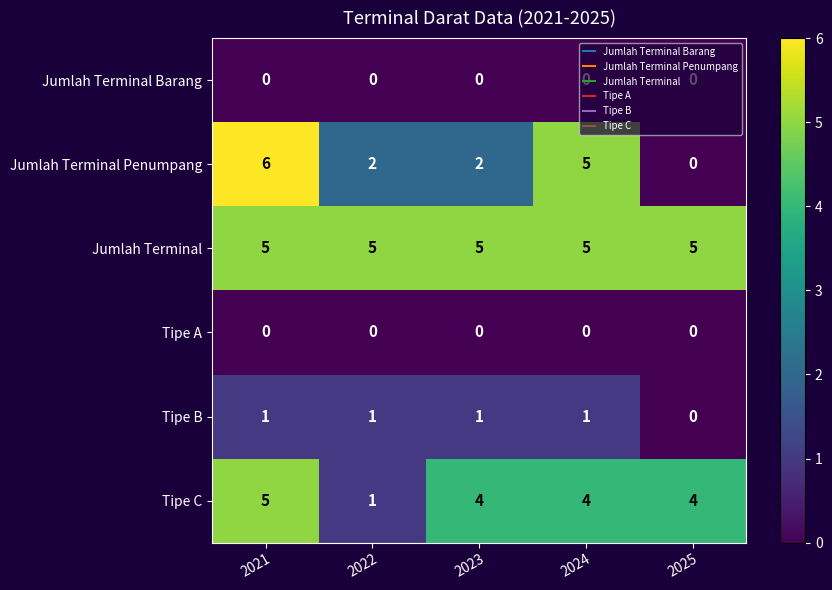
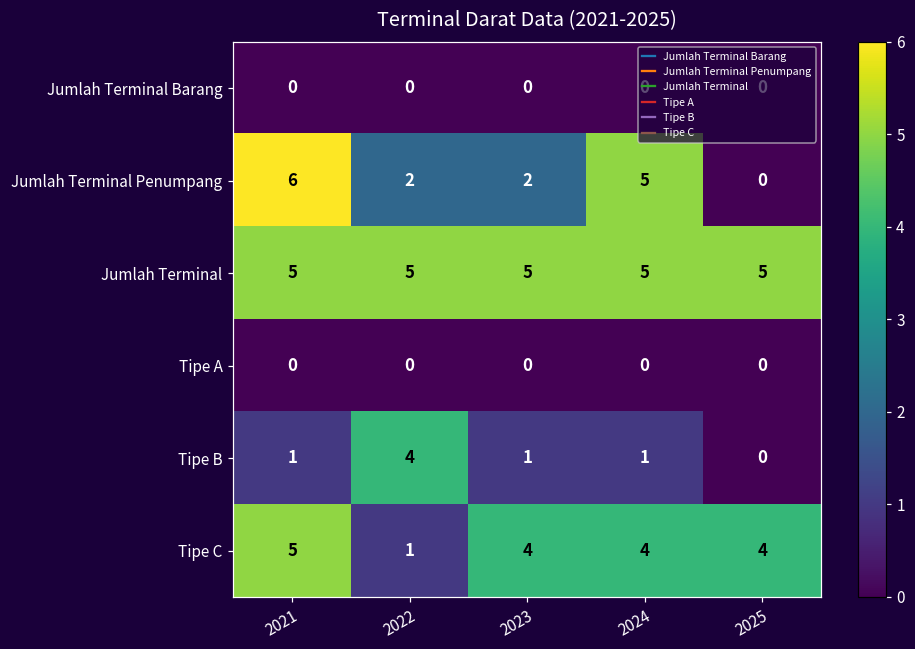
Tipe B, 2022: 1 -> 4
